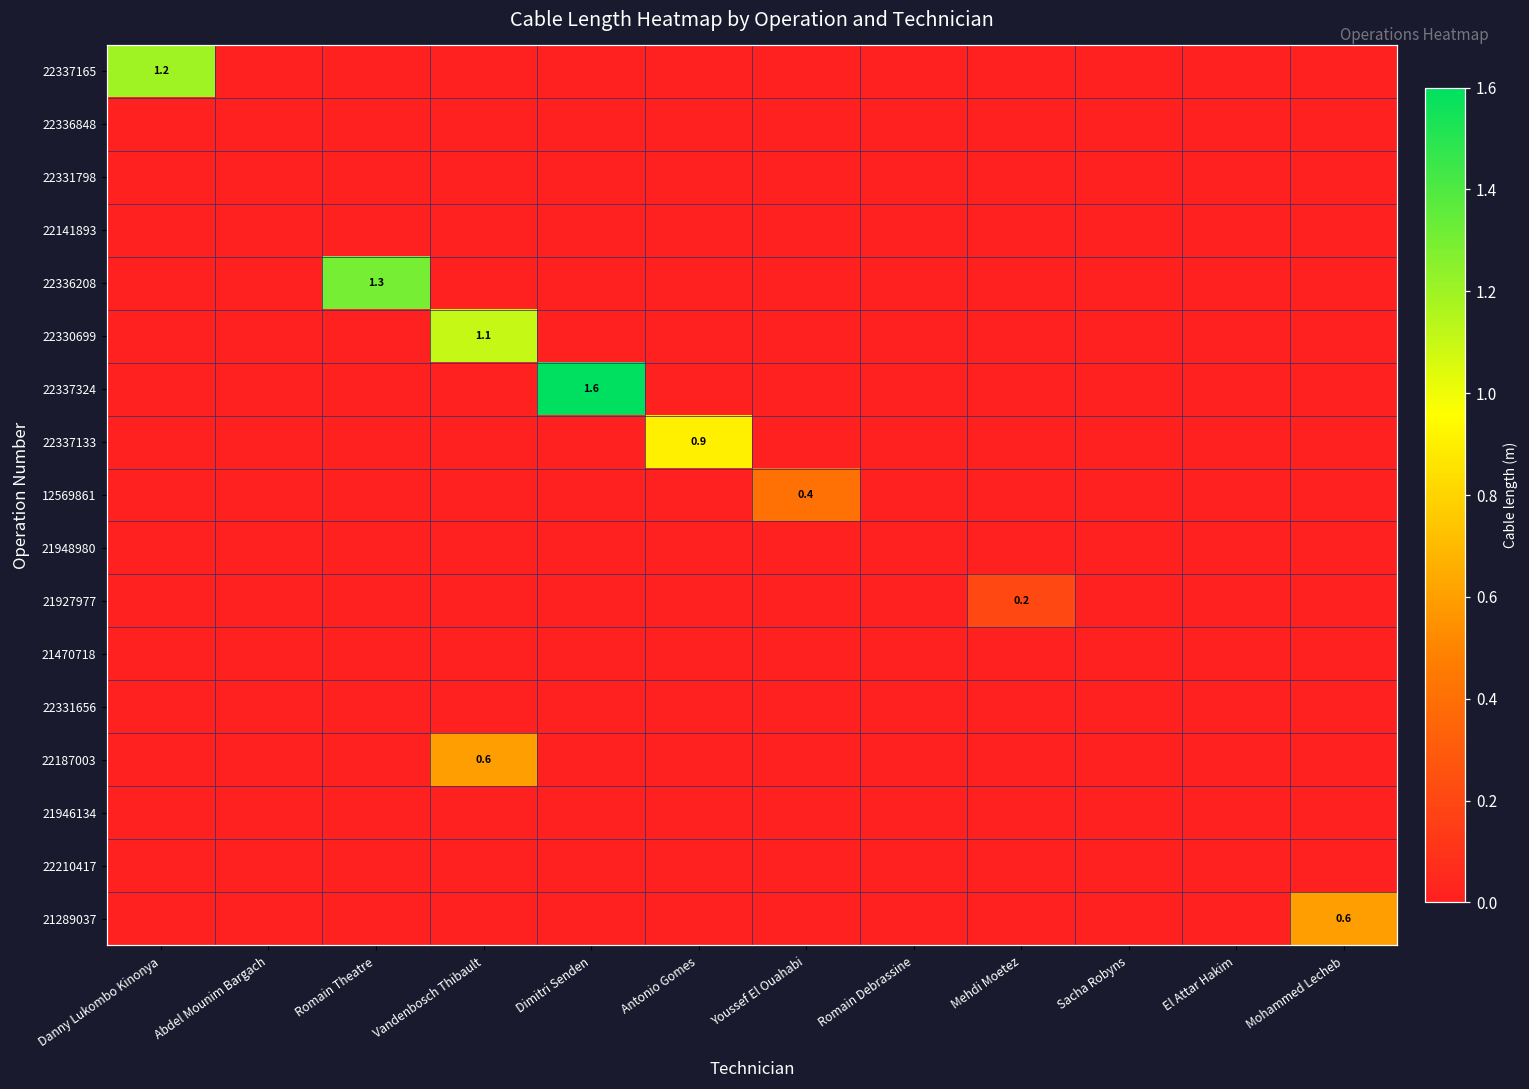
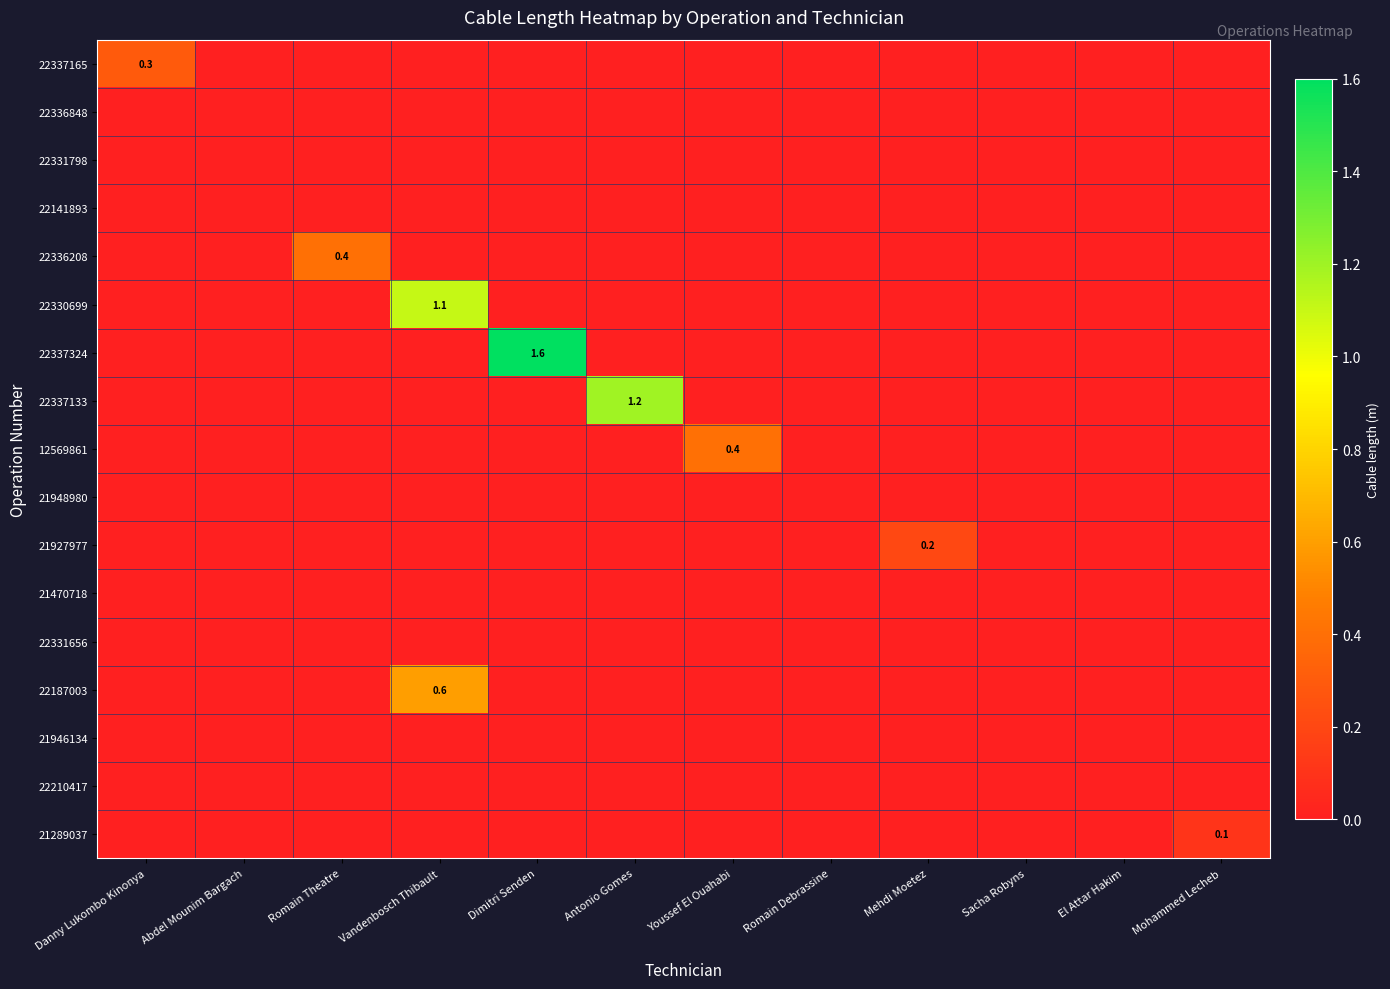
22337165, Danny Lukombo Kinonya: 1.2 -> 0.3
22336208, Romain Theatre: 1.3 -> 0.4
22337133, Antonio Gomes: 0.9 -> 1.2
21289037, Mohammed Lecheb: 0.6 -> 0.1
